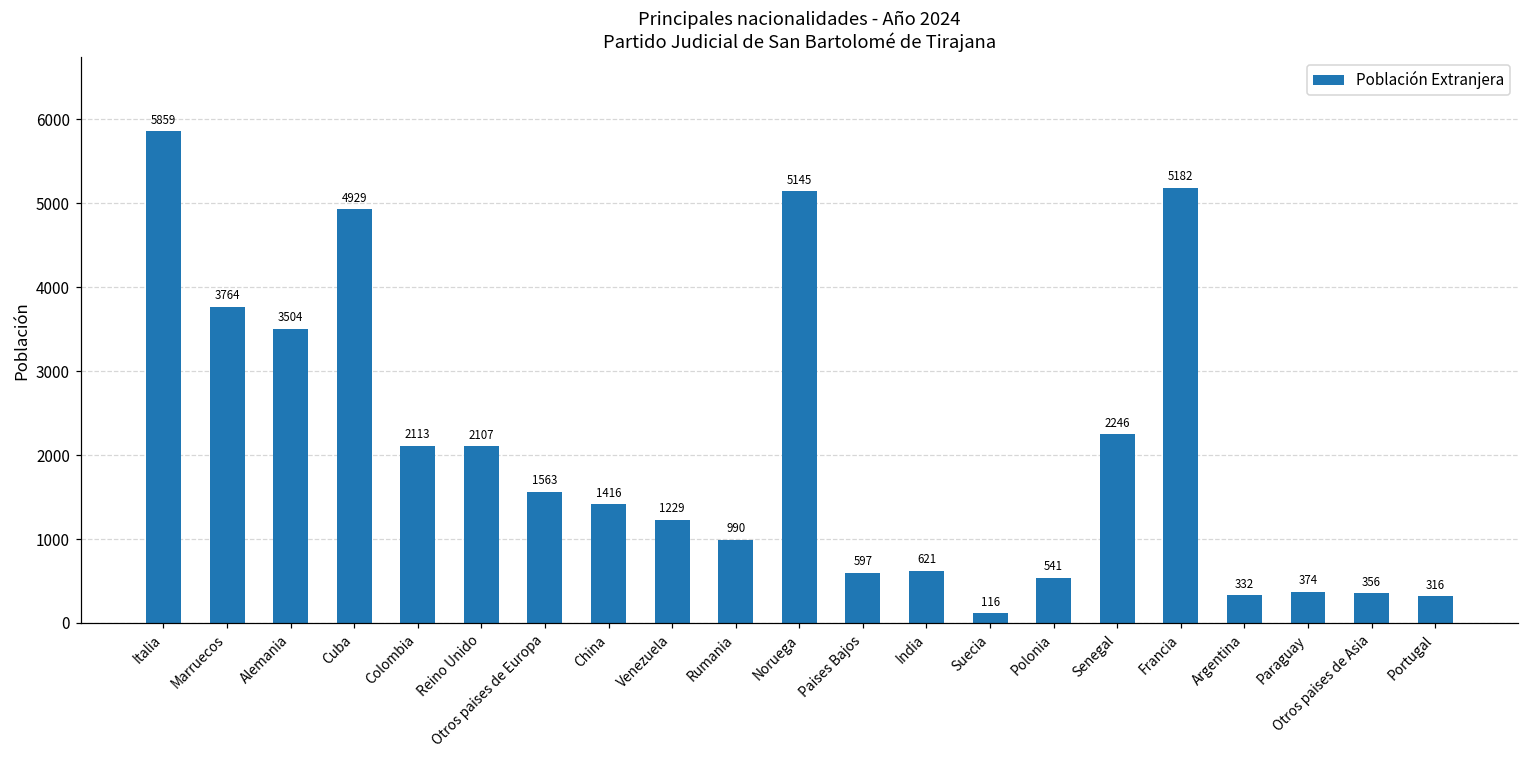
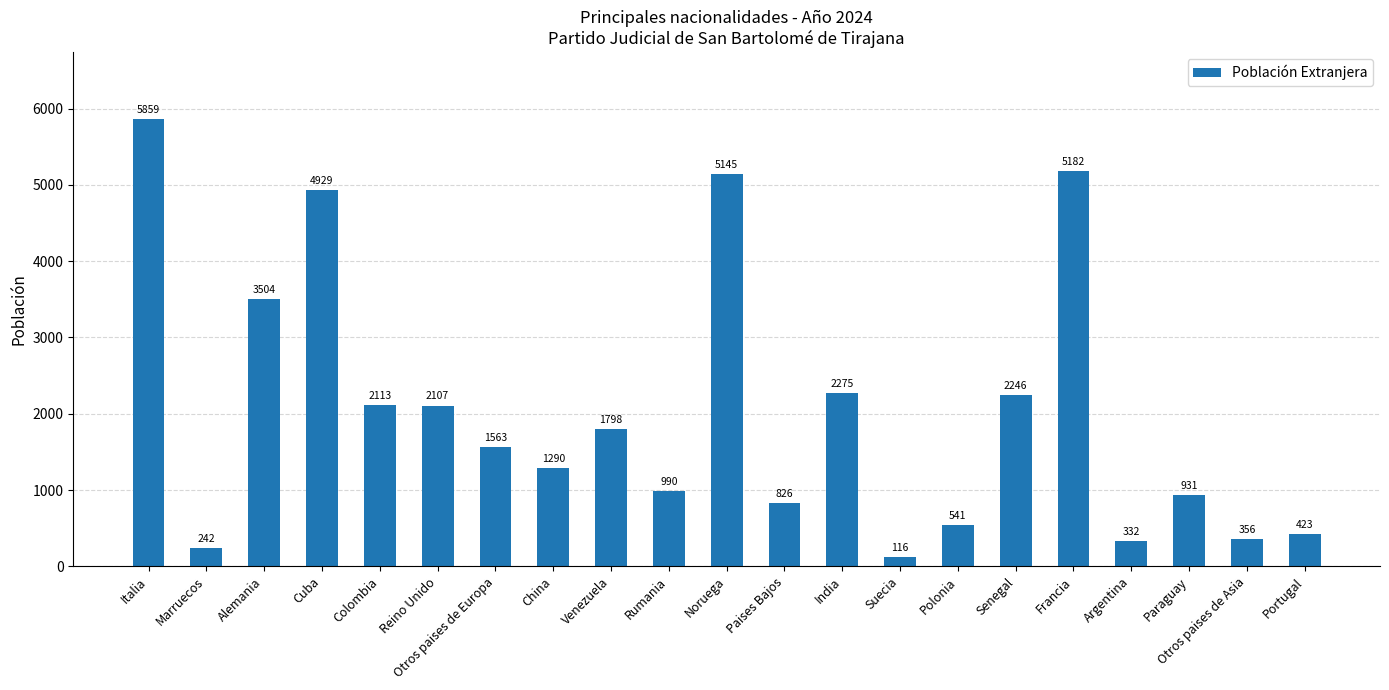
Marruecos: 3764 -> 242
China: 1416 -> 1290
Venezuela: 1229 -> 1798
Paises Bajos: 597 -> 826
India: 621 -> 2275
Paraguay: 374 -> 931
Portugal: 316 -> 423
